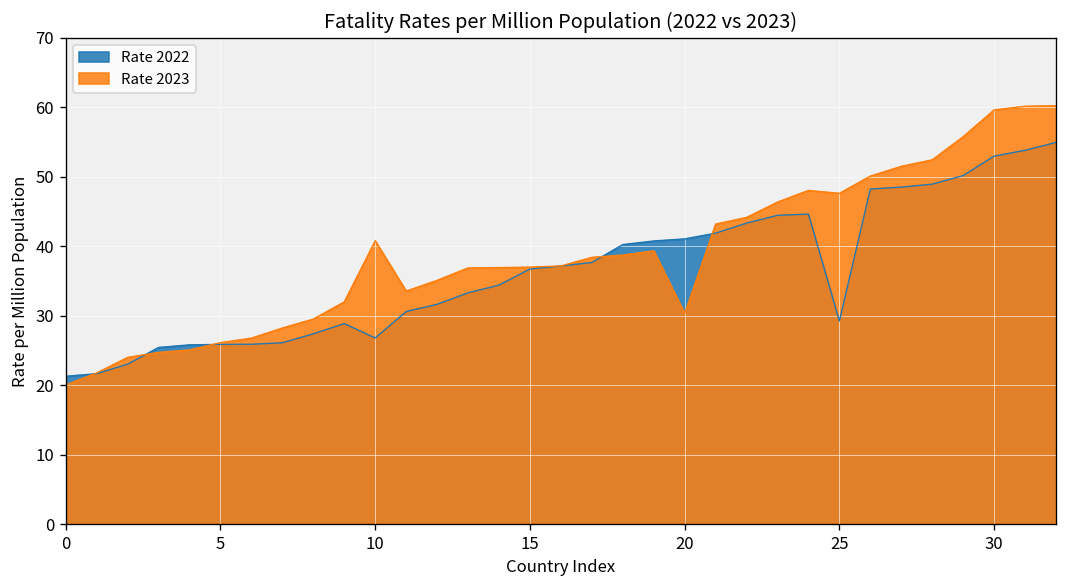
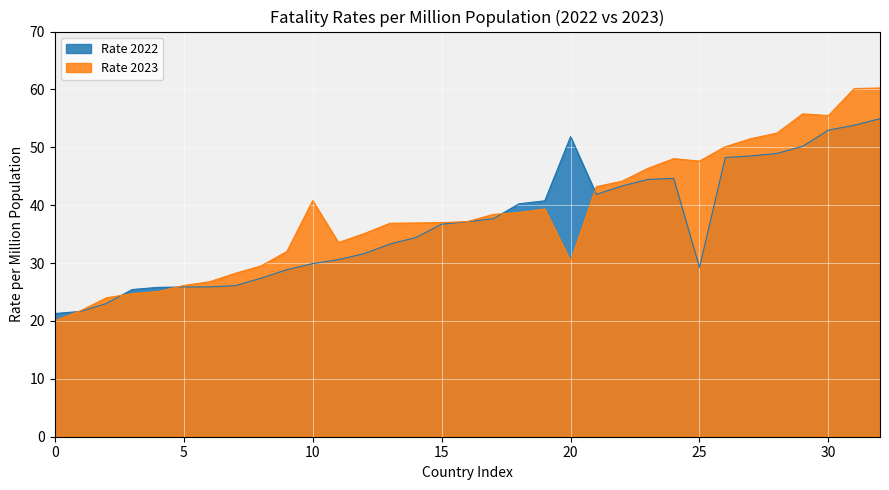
Rate 2022, 10: 27 -> 30
Rate 2022, 20: 41 -> 52
Rate 2023, 30: 60 -> 55
